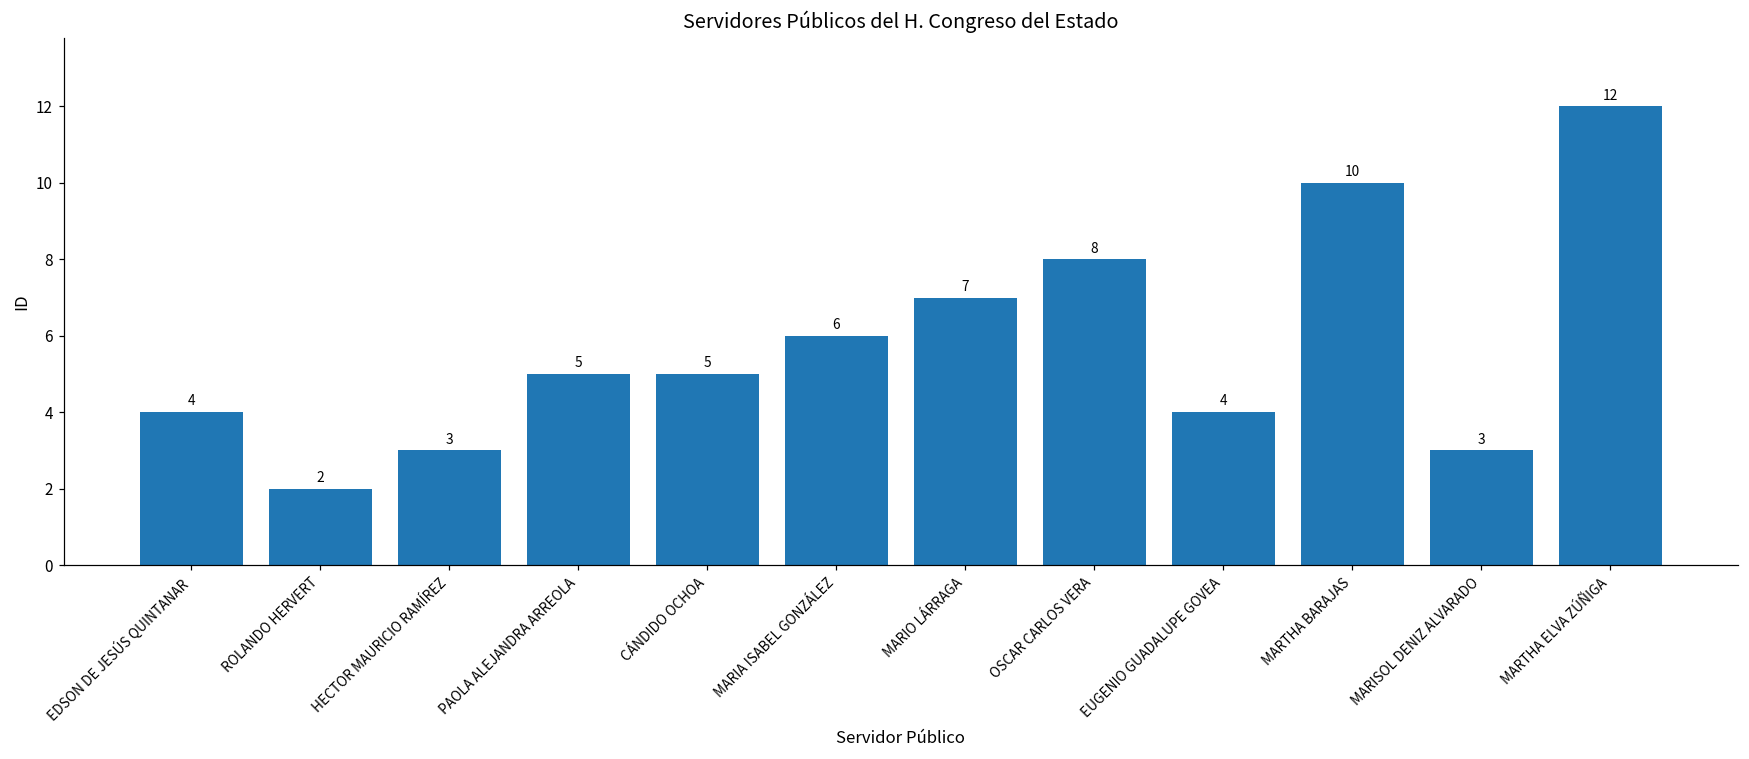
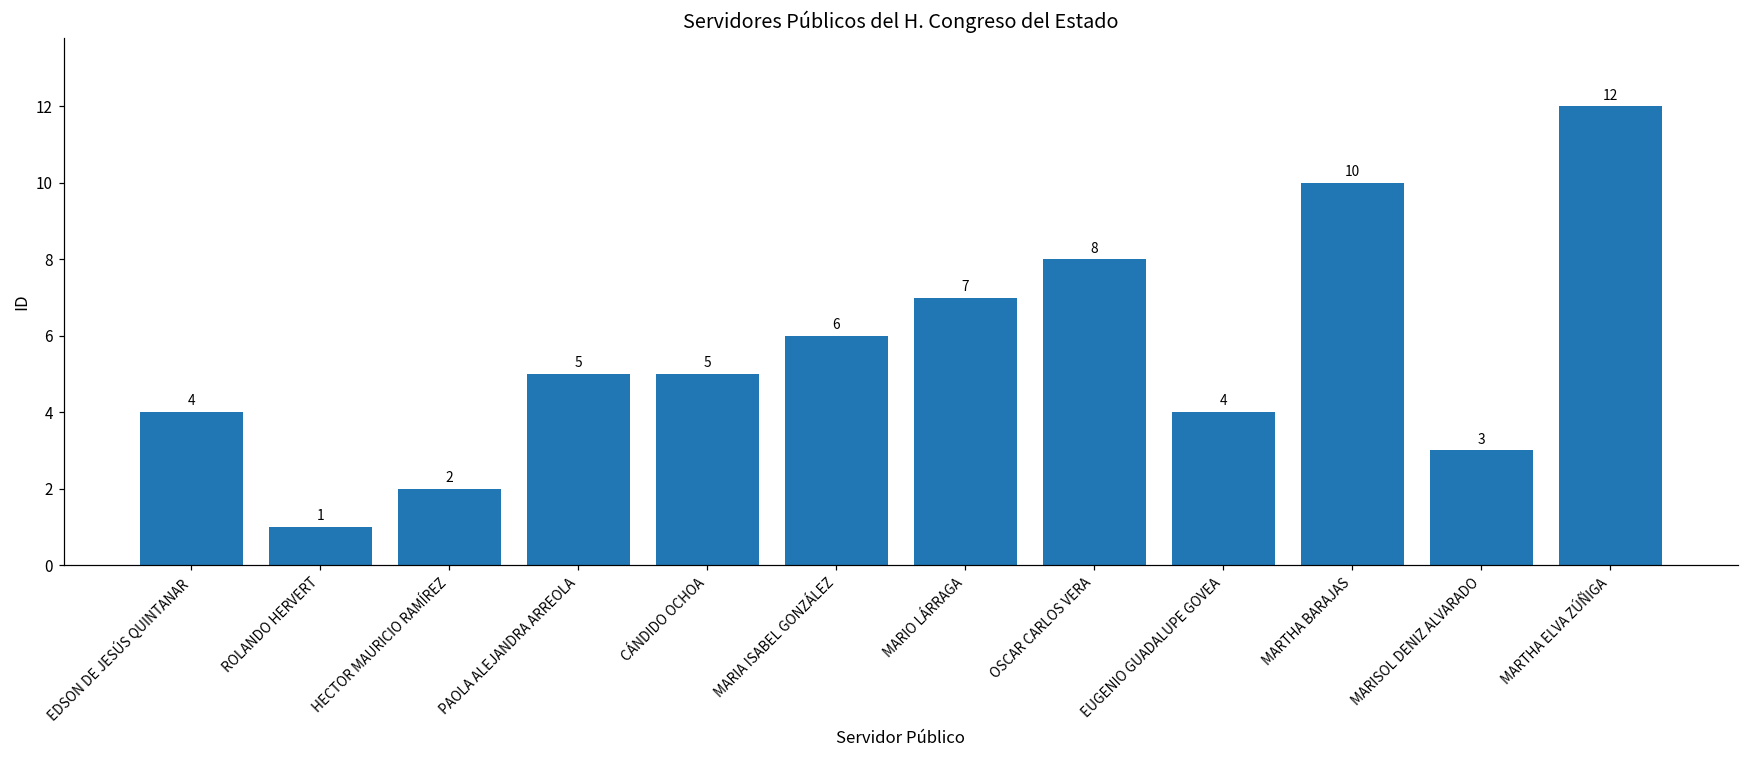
ROLANDO HERVERT: 2 -> 1
HECTOR MAURICIO RAMÍREZ: 3 -> 2
